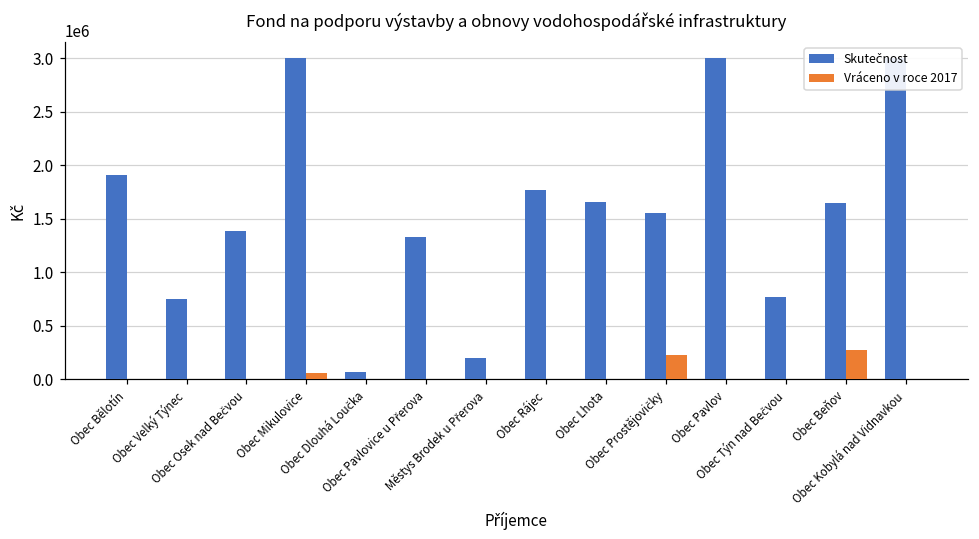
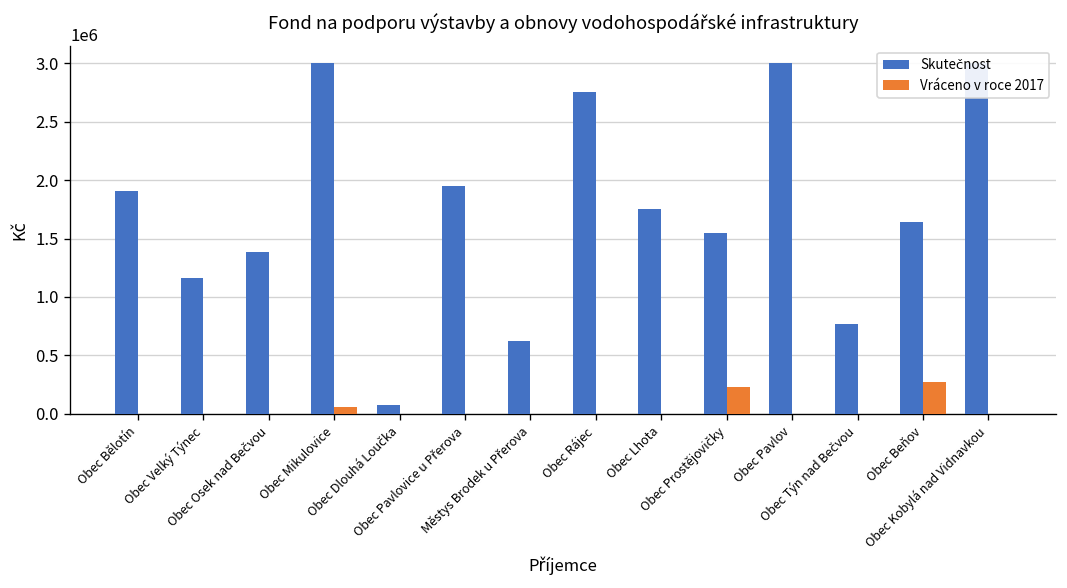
Skutečnost, Obec Velký Týnec: 700000 -> 1200000
Skutečnost, Obec Pavlovice u Přerova: 1300000 -> 1900000
Skutečnost, Městys Brodek u Přerova: 200000 -> 600000
Skutečnost, Obec Rájec: 1800000 -> 2800000
Skutečnost, Obec Lhota: 1700000 -> 1800000
